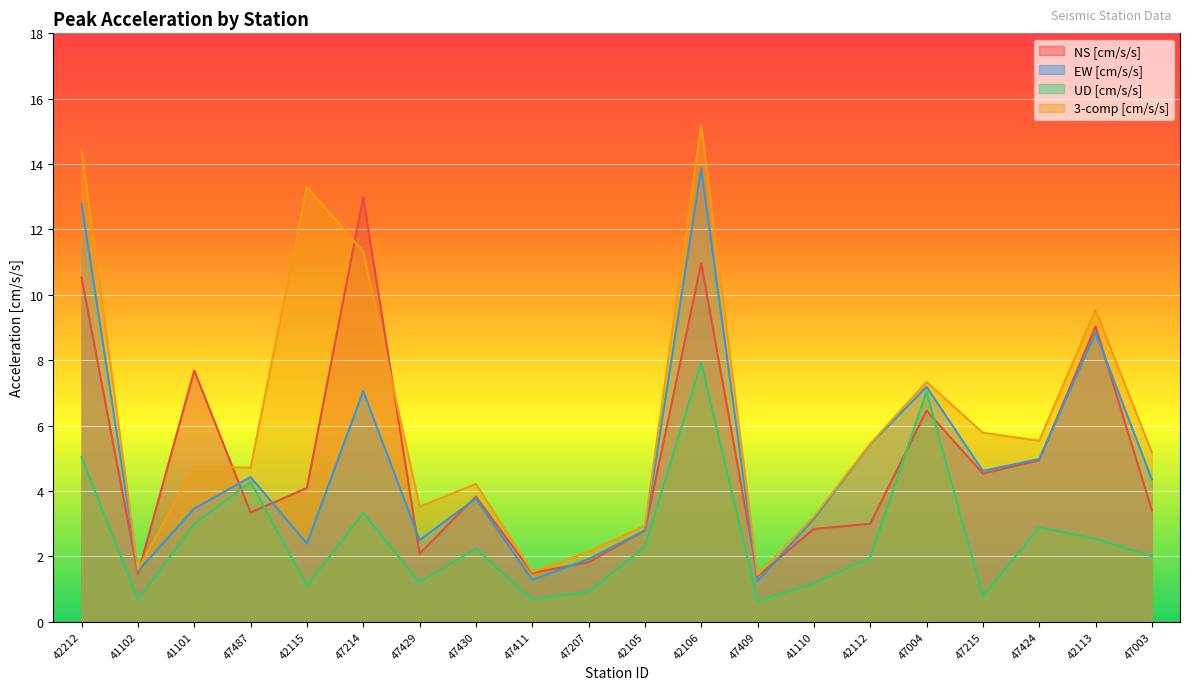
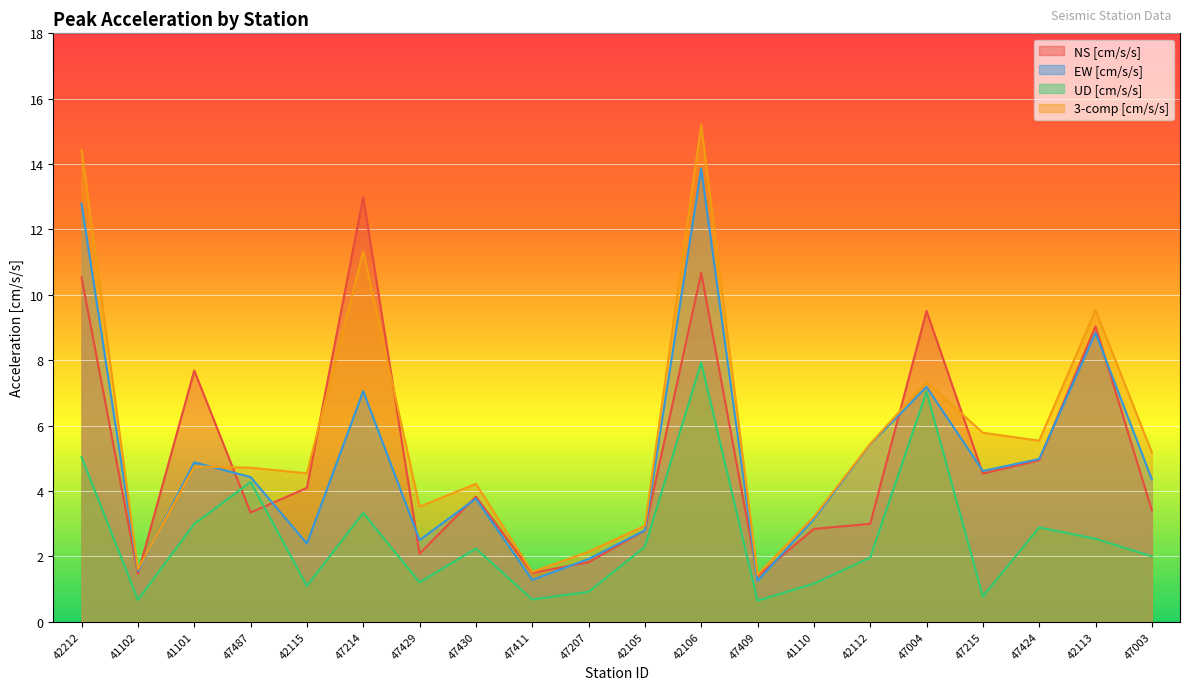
EW [cm/s/s], 41101: 3.5 -> 4.9
3-comp [cm/s/s], 42115: 13.3 -> 4.5
NS [cm/s/s], 42106: 11.0 -> 10.7
NS [cm/s/s], 47004: 6.5 -> 9.5
